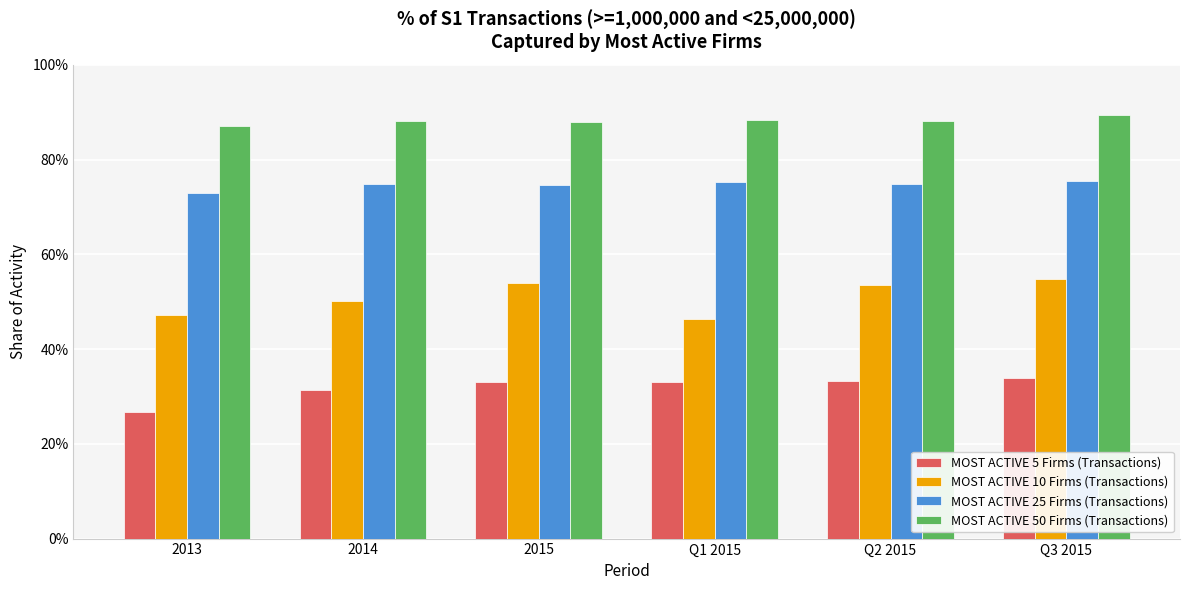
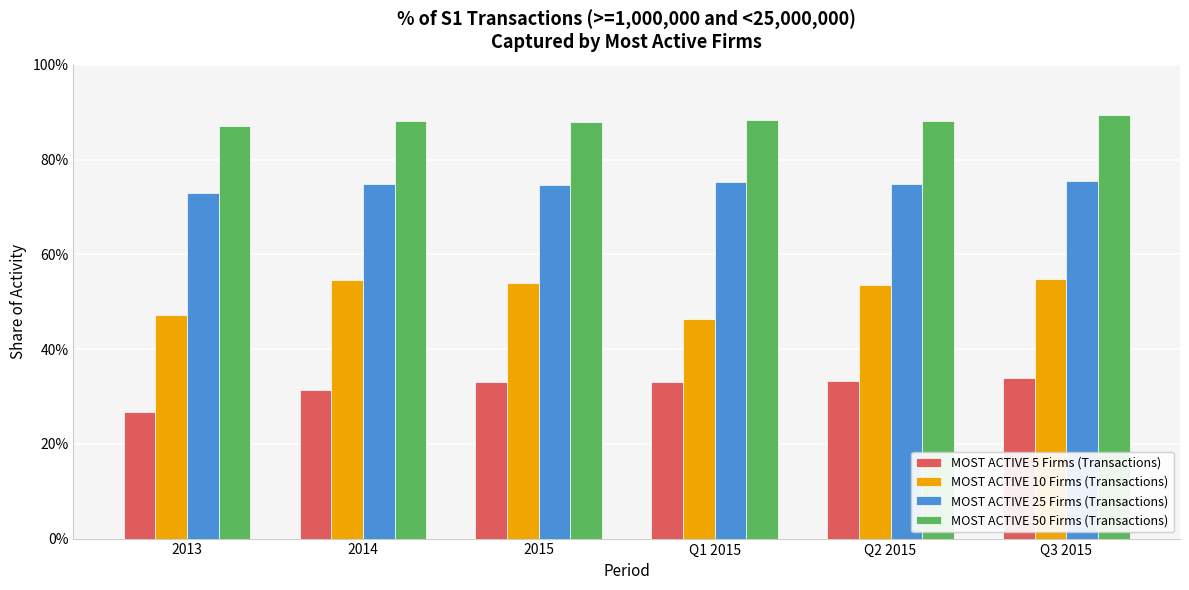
MOST ACTIVE 10 Firms (Transactions), 2014: 50% -> 55%
